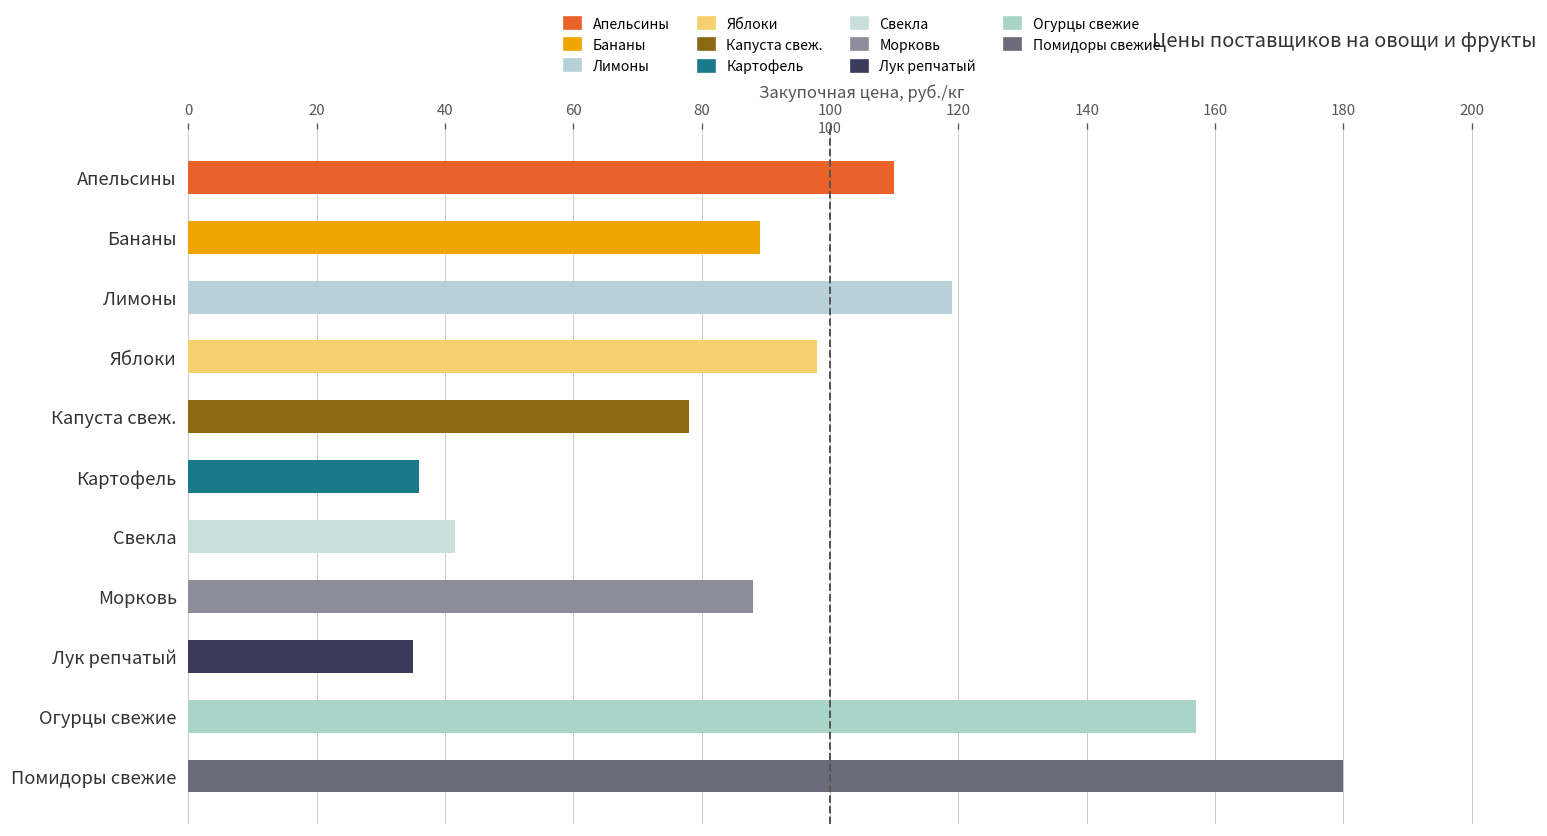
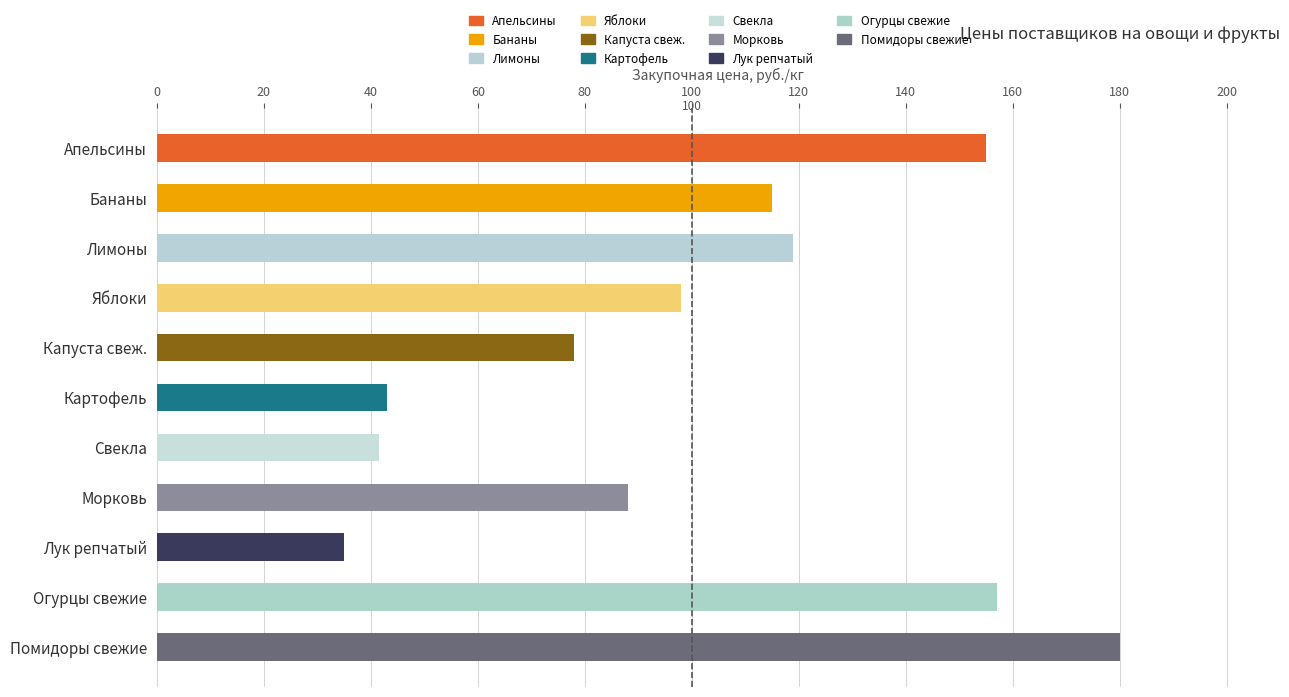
Апельсины: 110 -> 155
Бананы: 89 -> 115
Картофель: 36 -> 43
